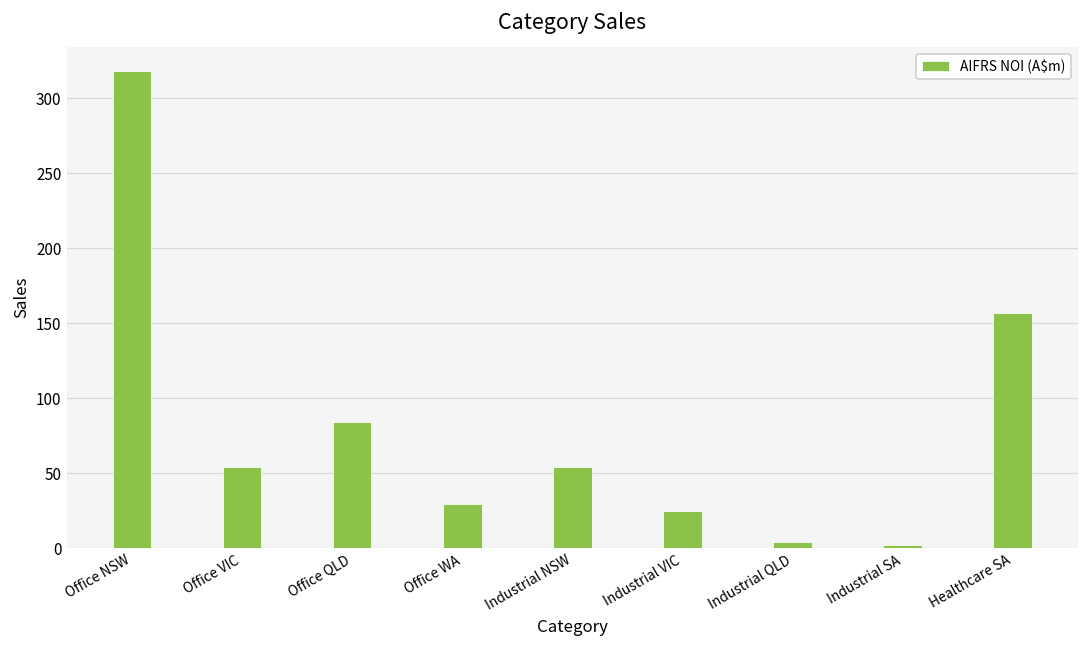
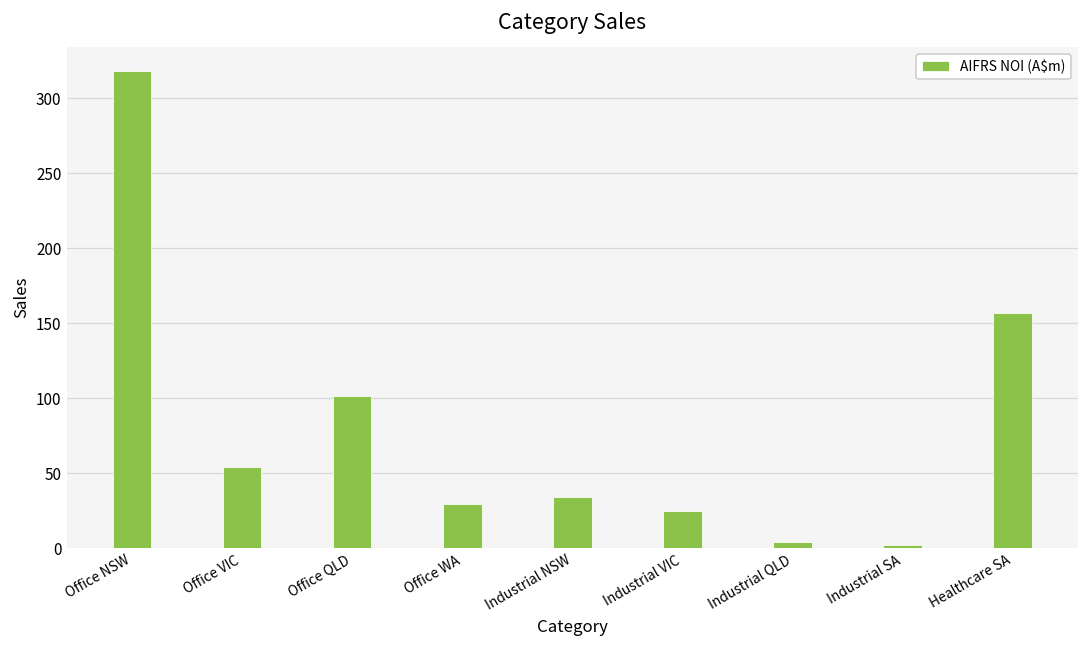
Office QLD: 84 -> 101
Industrial NSW: 54 -> 34
